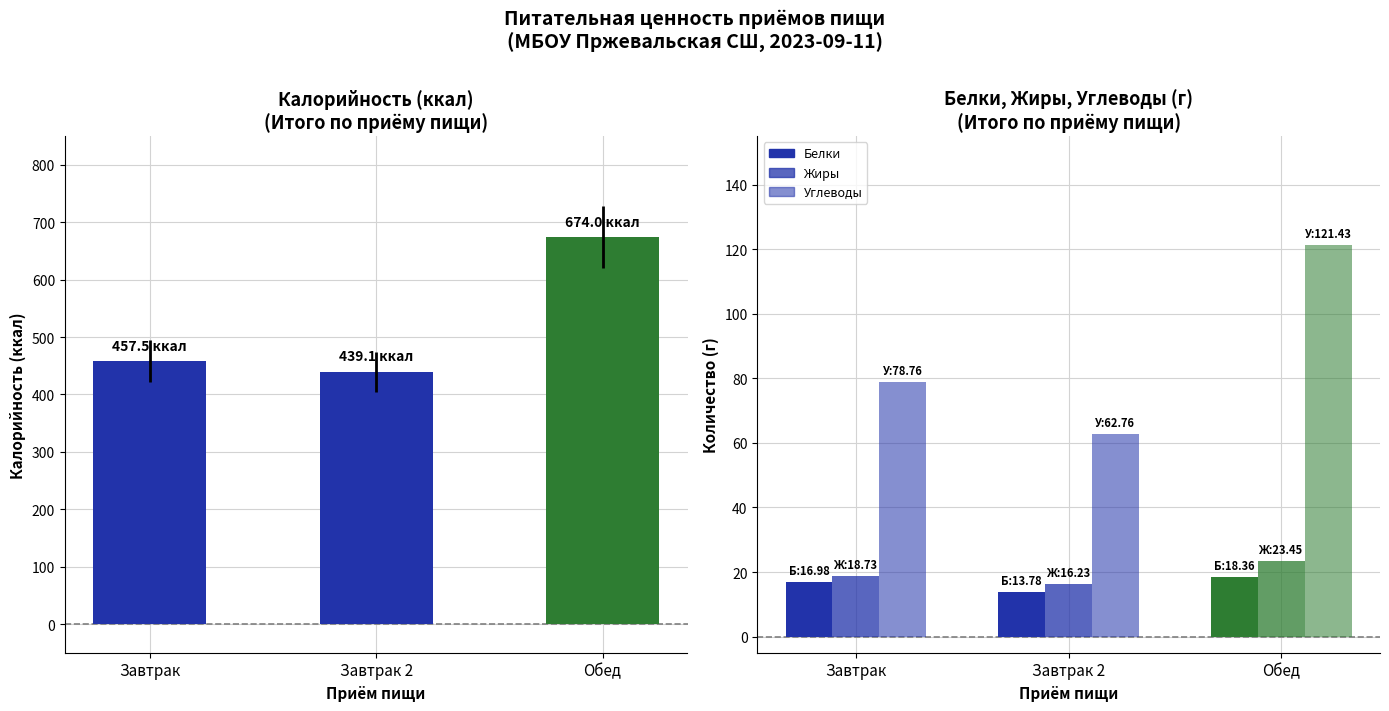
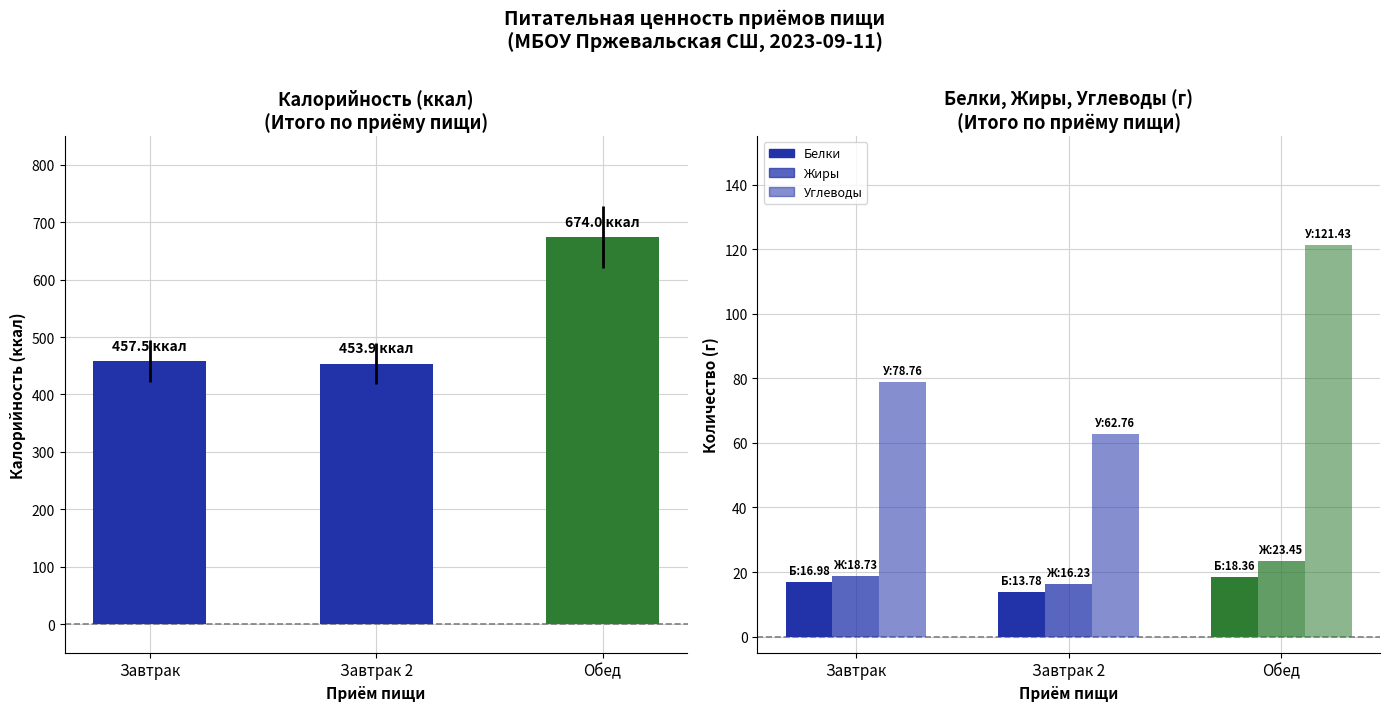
Калорийность (ккал) (Итого по приёму пищи), Завтрак 2: 439.1 -> 453.9
